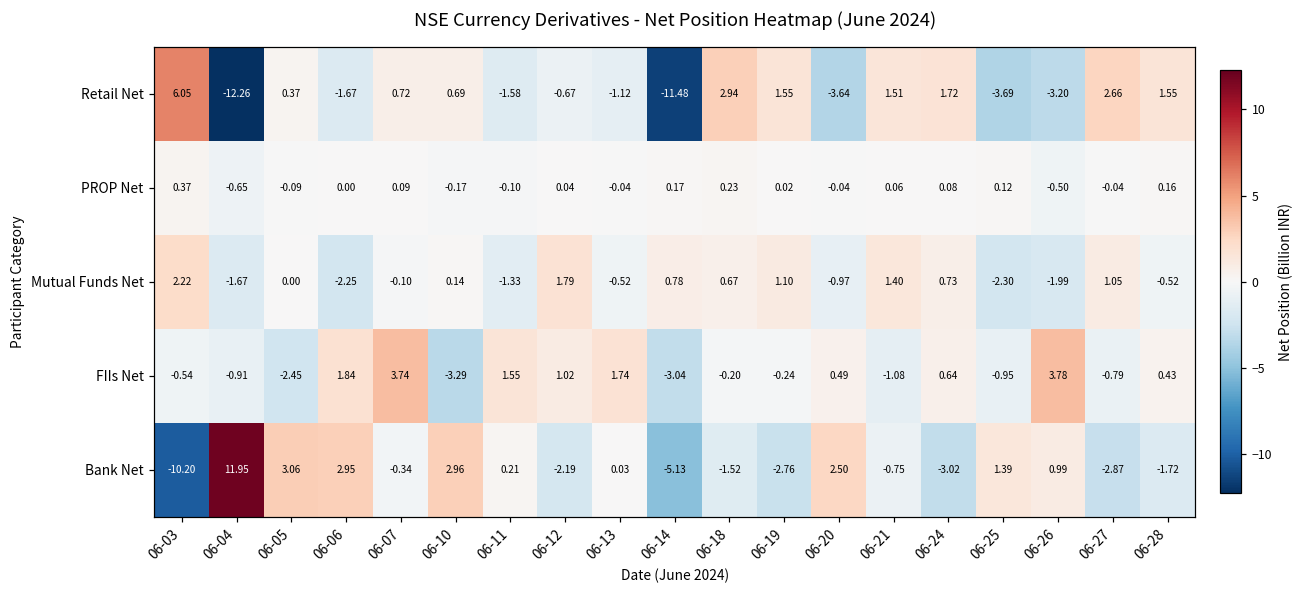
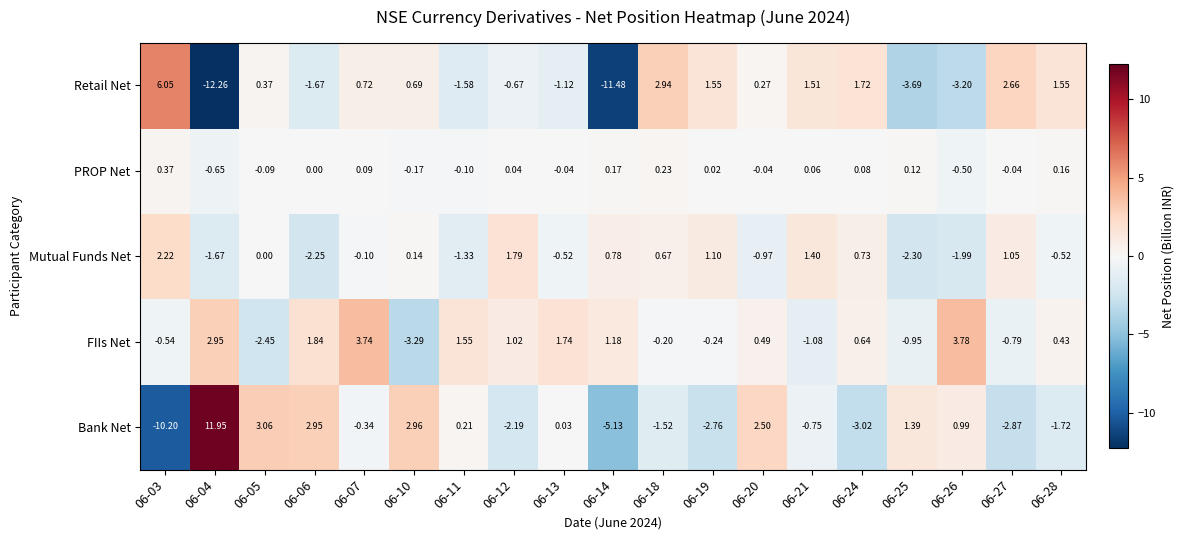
Retail Net, 06-20: -3.64 -> 0.27
FIIs Net, 06-04: -0.91 -> 2.95
FIIs Net, 06-14: -3.04 -> 1.18
